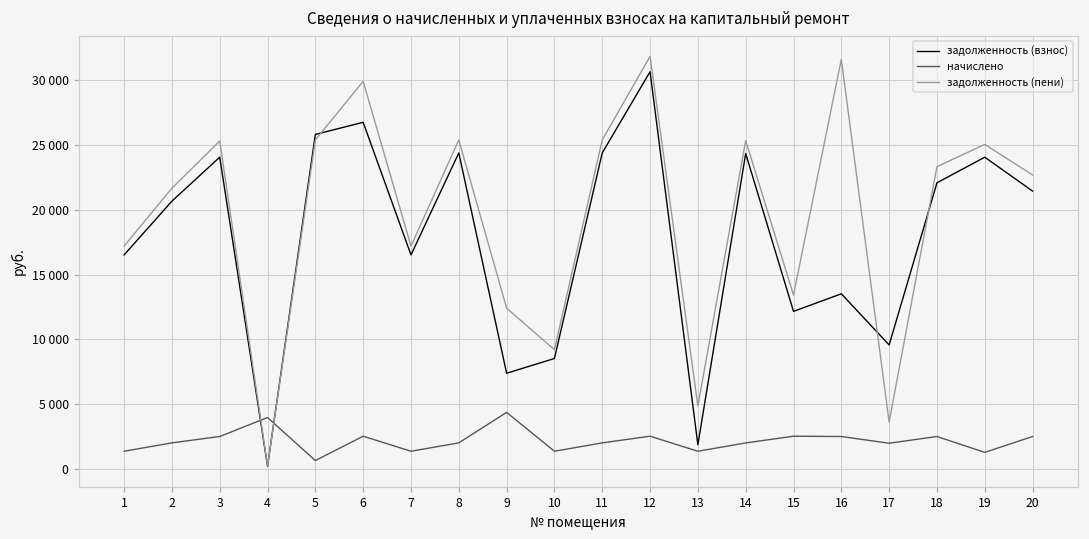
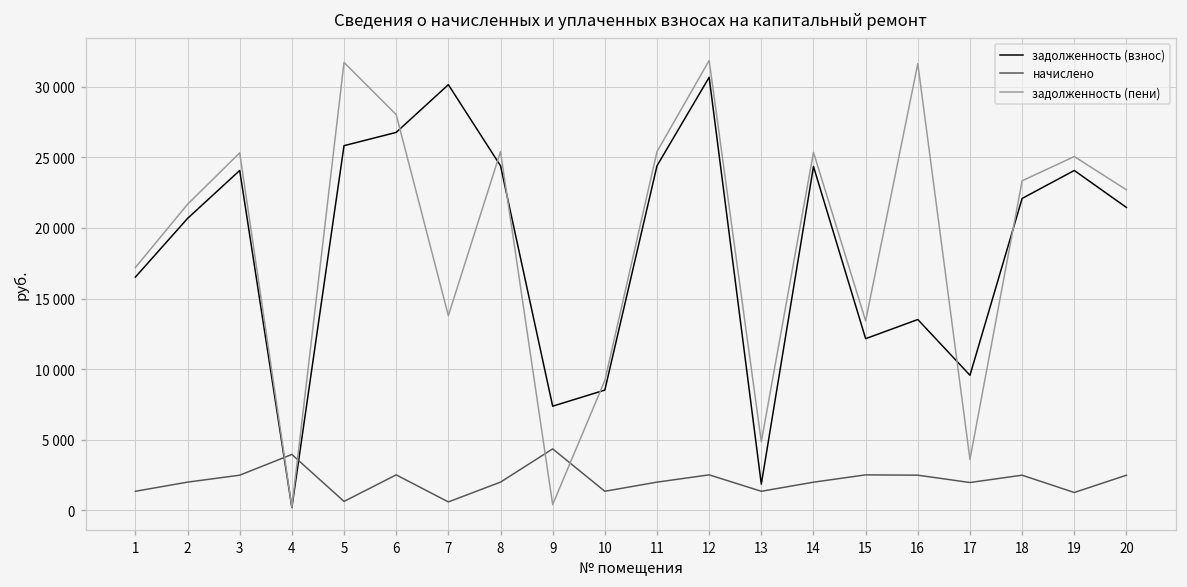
задолженность (пени), 5: 25400 -> 31700
задолженность (пени), 6: 29900 -> 28000
задолженность (взнос), 7: 16500 -> 30100
начислено, 7: 1400 -> 600
задолженность (пени), 7: 17200 -> 13800
задолженность (пени), 9: 12400 -> 400
